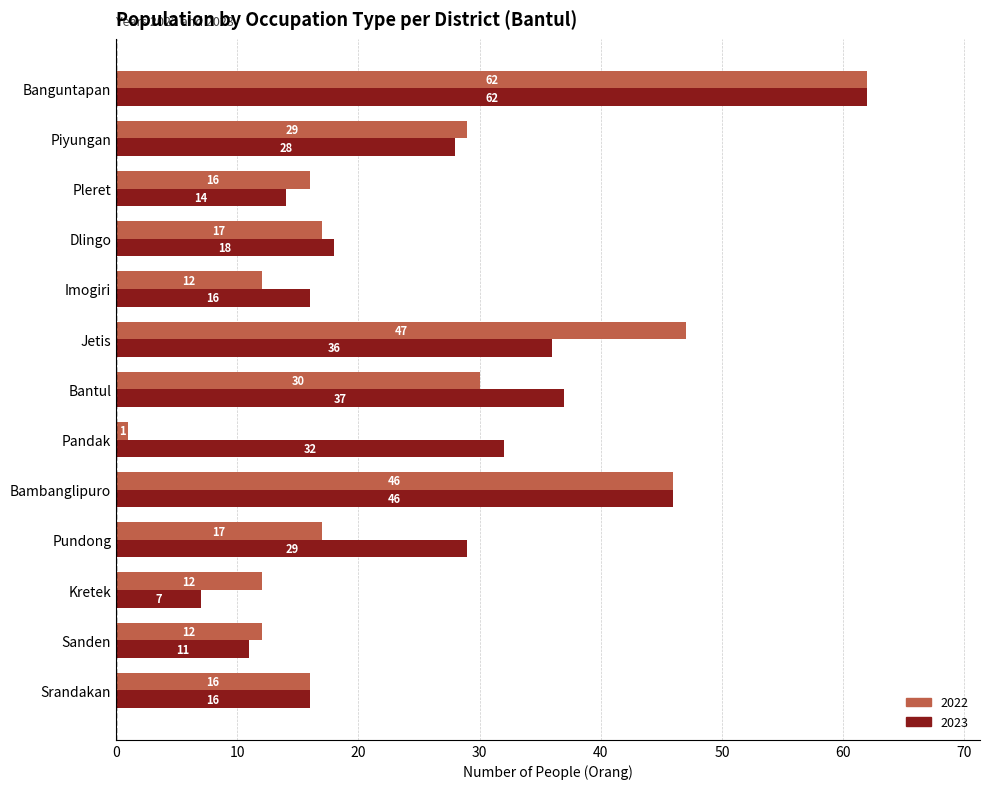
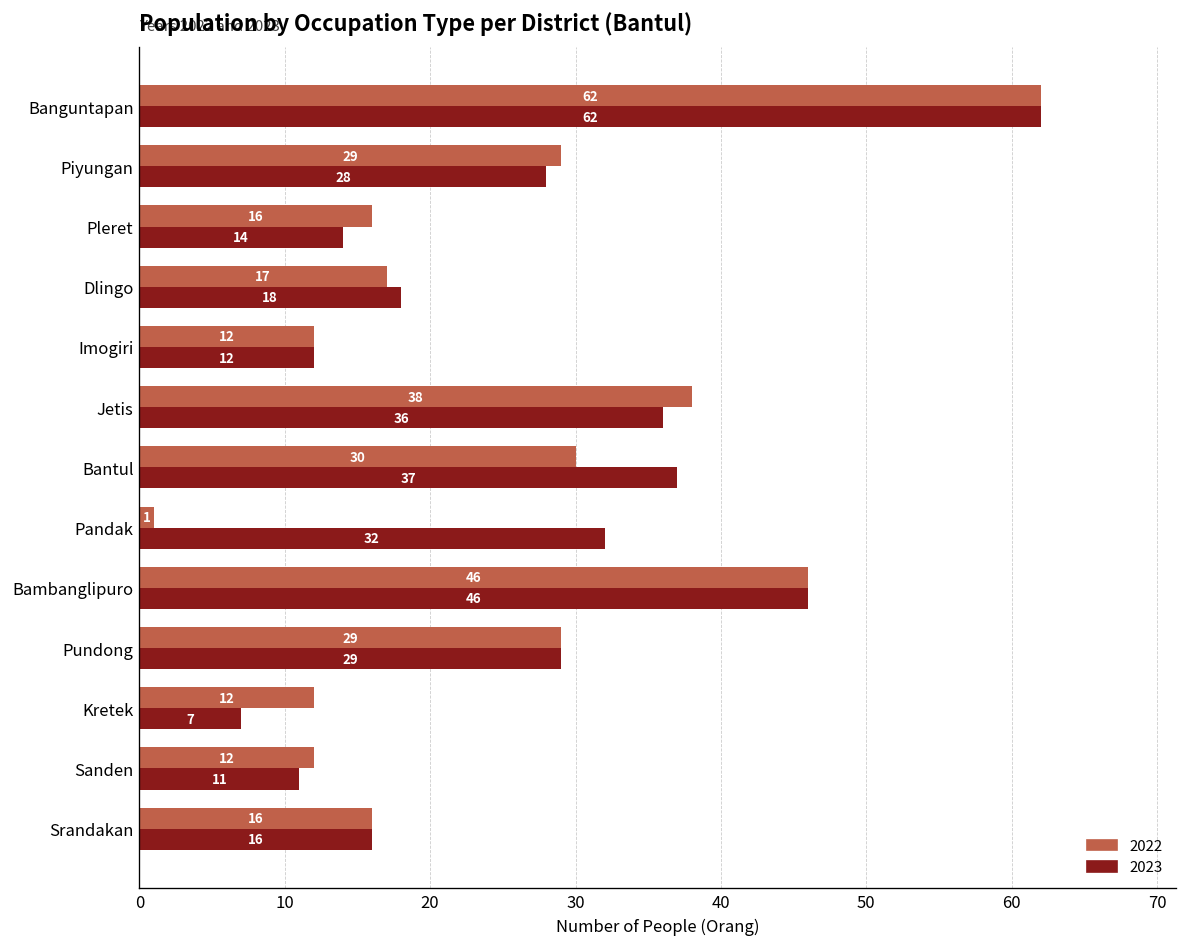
2023, Imogiri: 16 -> 12
2022, Jetis: 47 -> 38
2022, Pundong: 17 -> 29
